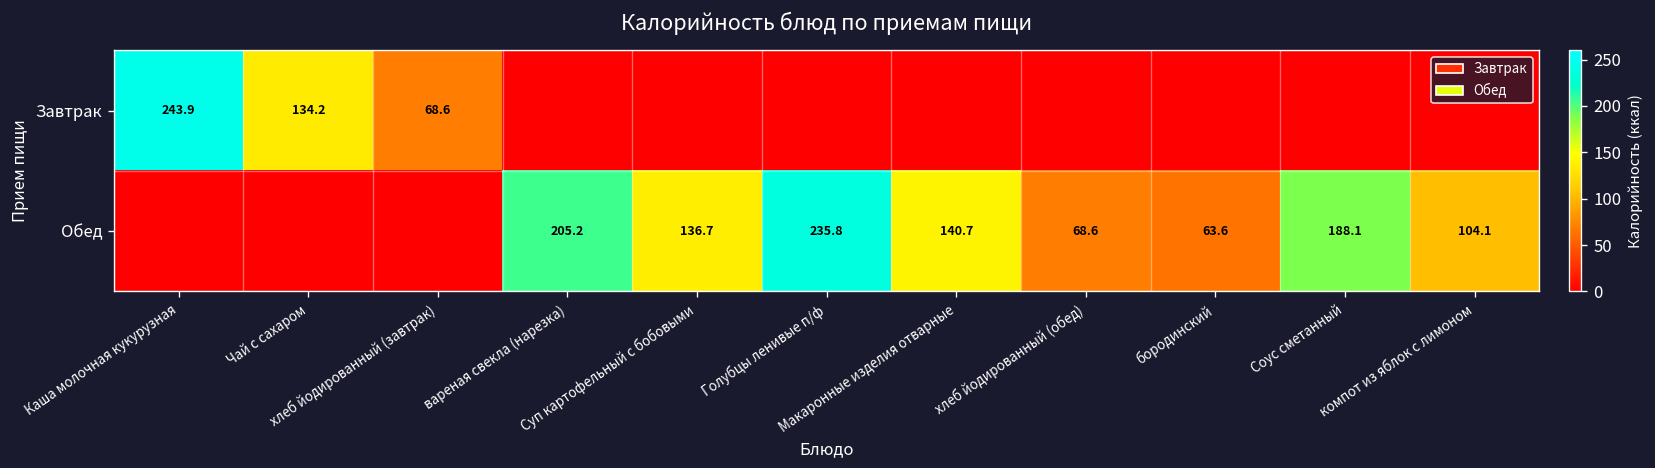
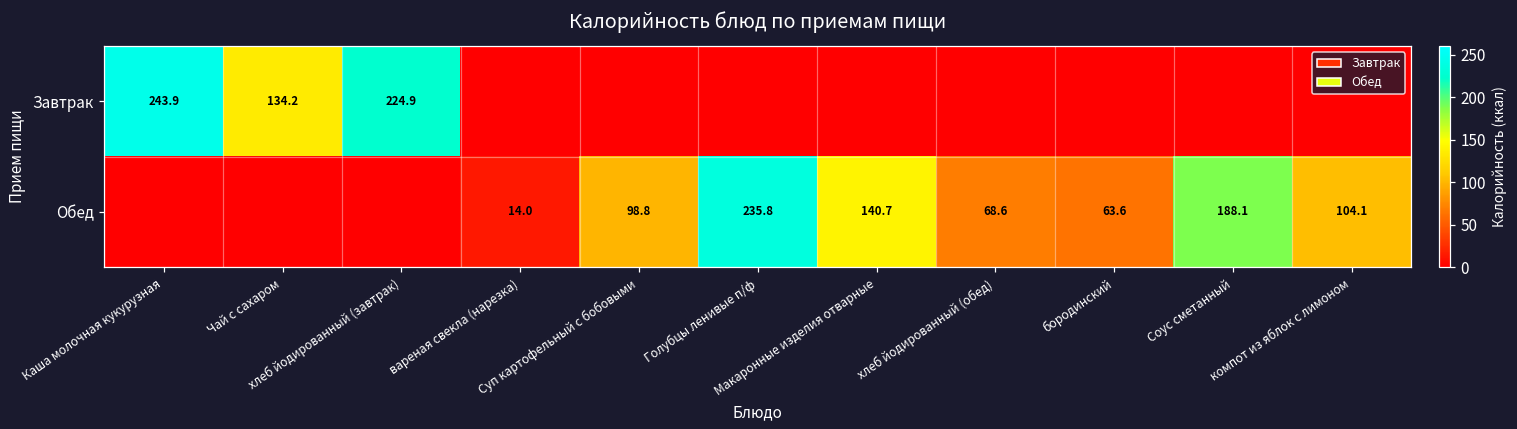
Завтрак, хлеб йодированный (завтрак): 68.6 -> 224.9
Обед, вареная свекла (нарезка): 205.2 -> 14.0
Обед, Суп картофельный с бобовыми: 136.7 -> 98.8
